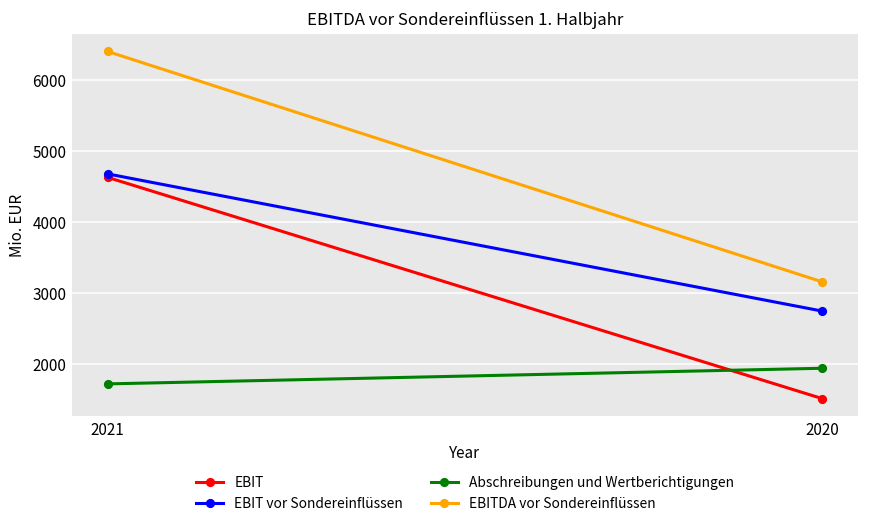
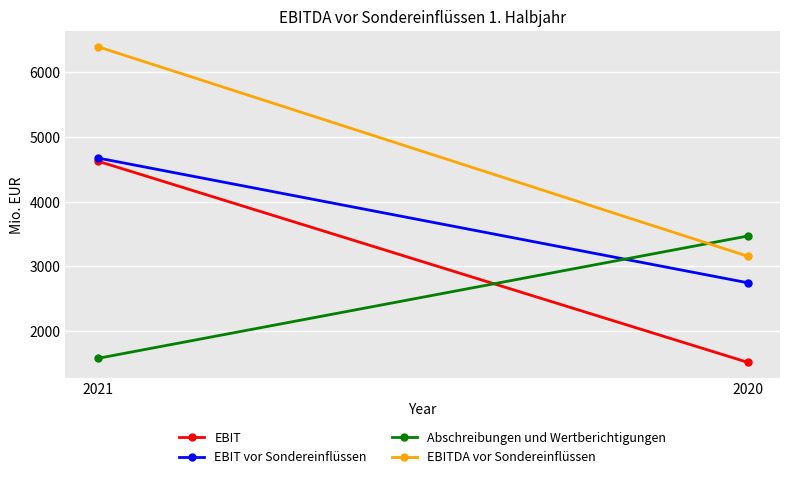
Abschreibungen und Wertberichtigungen, 2021: 1700 -> 1600
Abschreibungen und Wertberichtigungen, 2020: 1900 -> 3500
